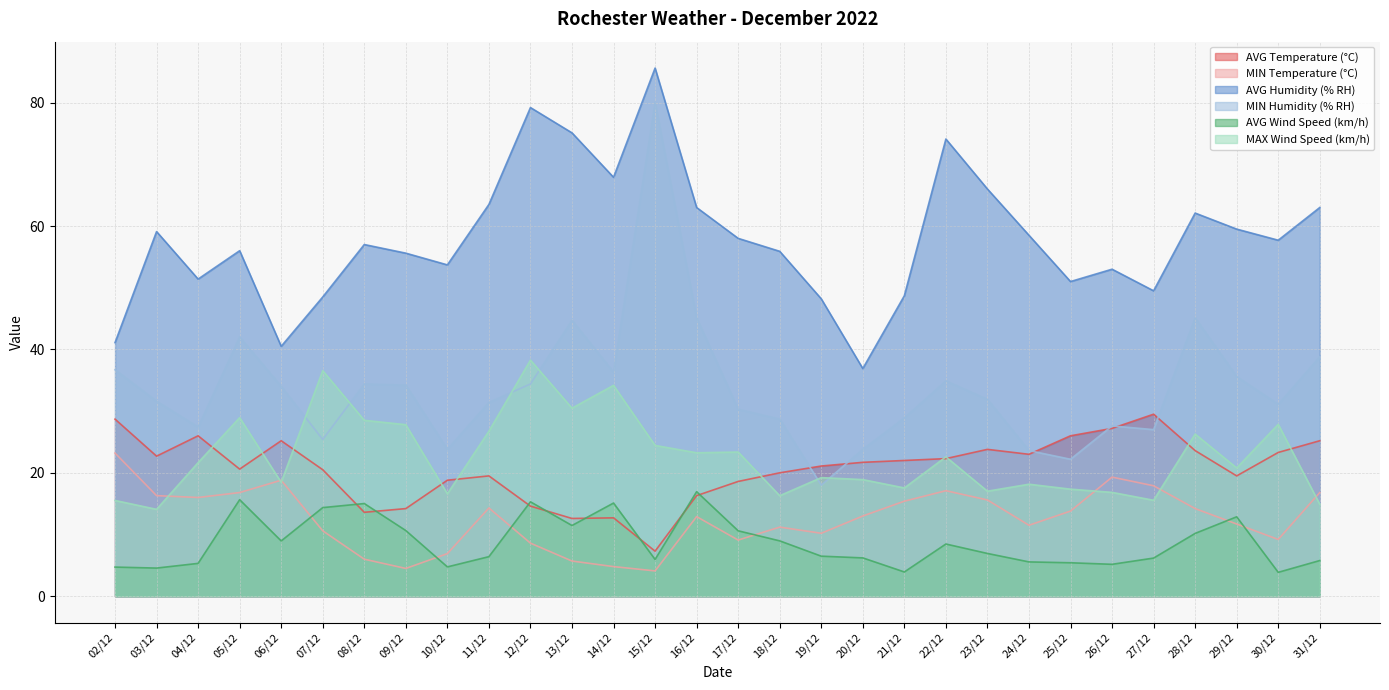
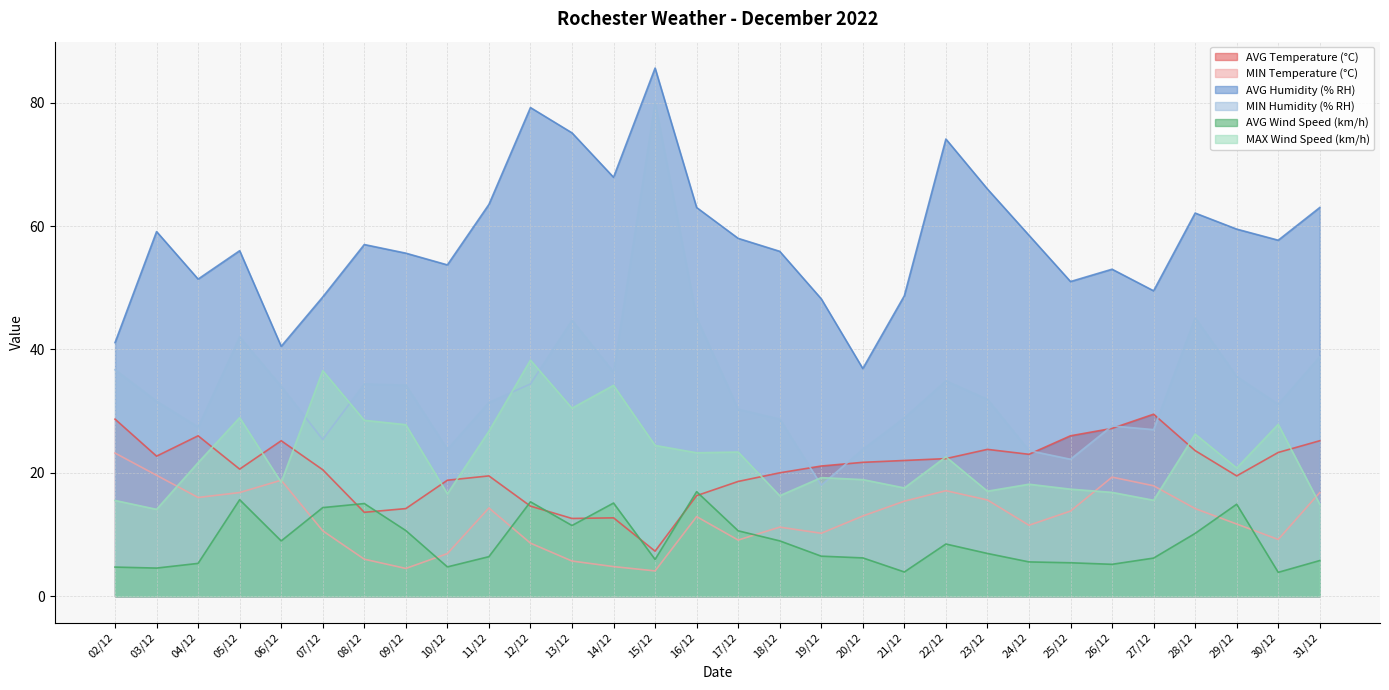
MIN Temperature (°C), 03/12: 16 -> 20
AVG Wind Speed (km/h), 29/12: 13 -> 15
